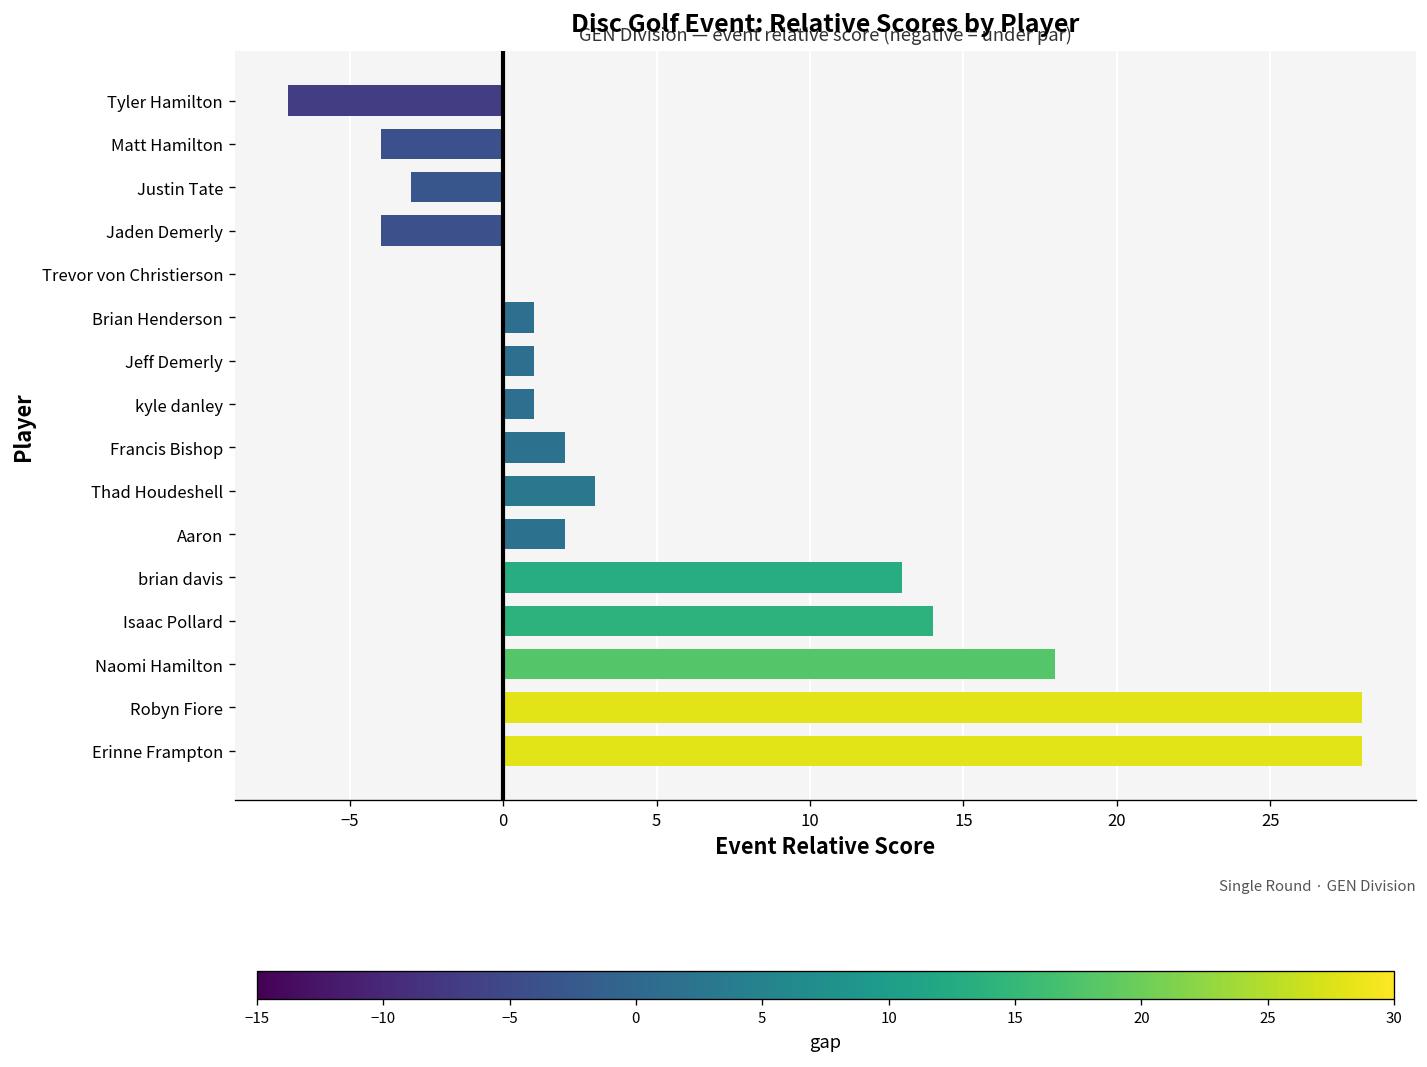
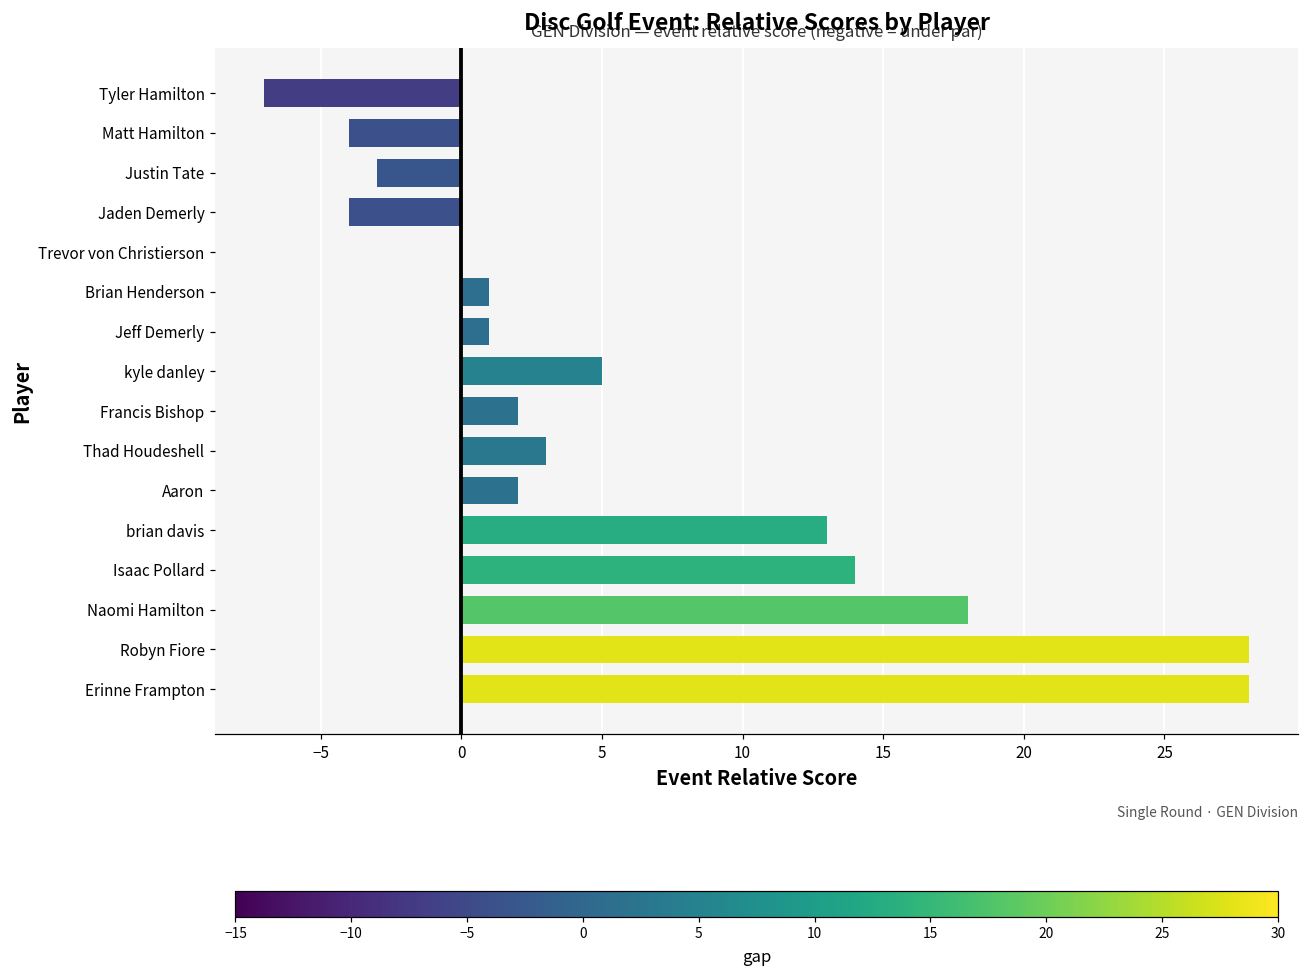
kyle danley: 1 -> 5
